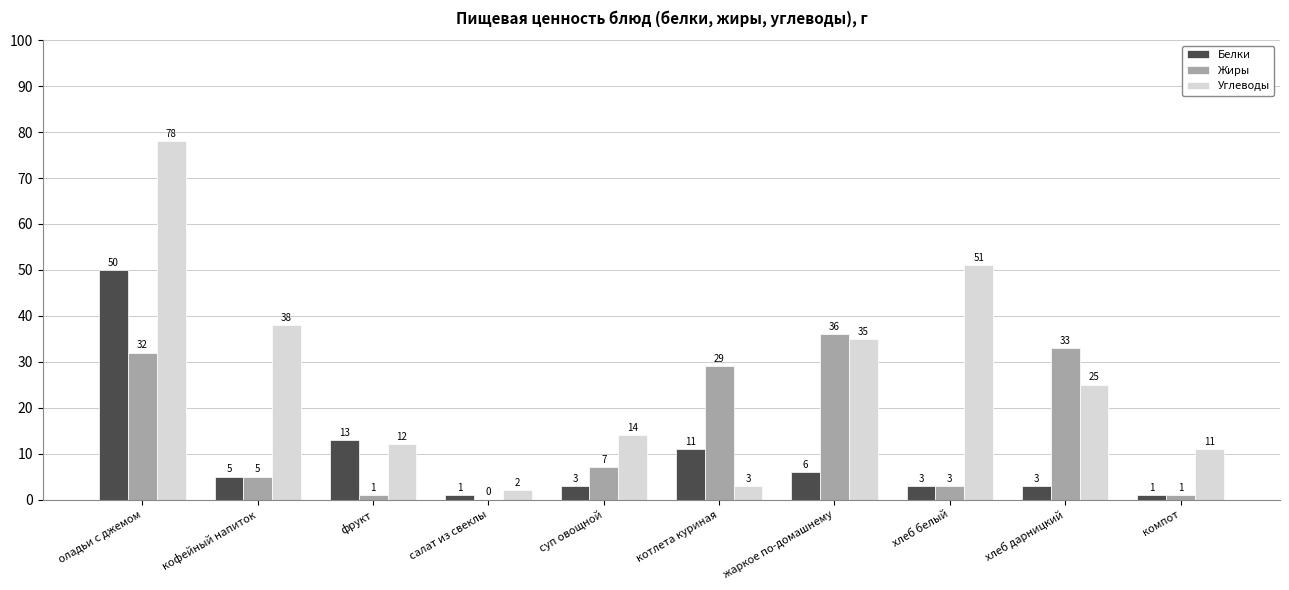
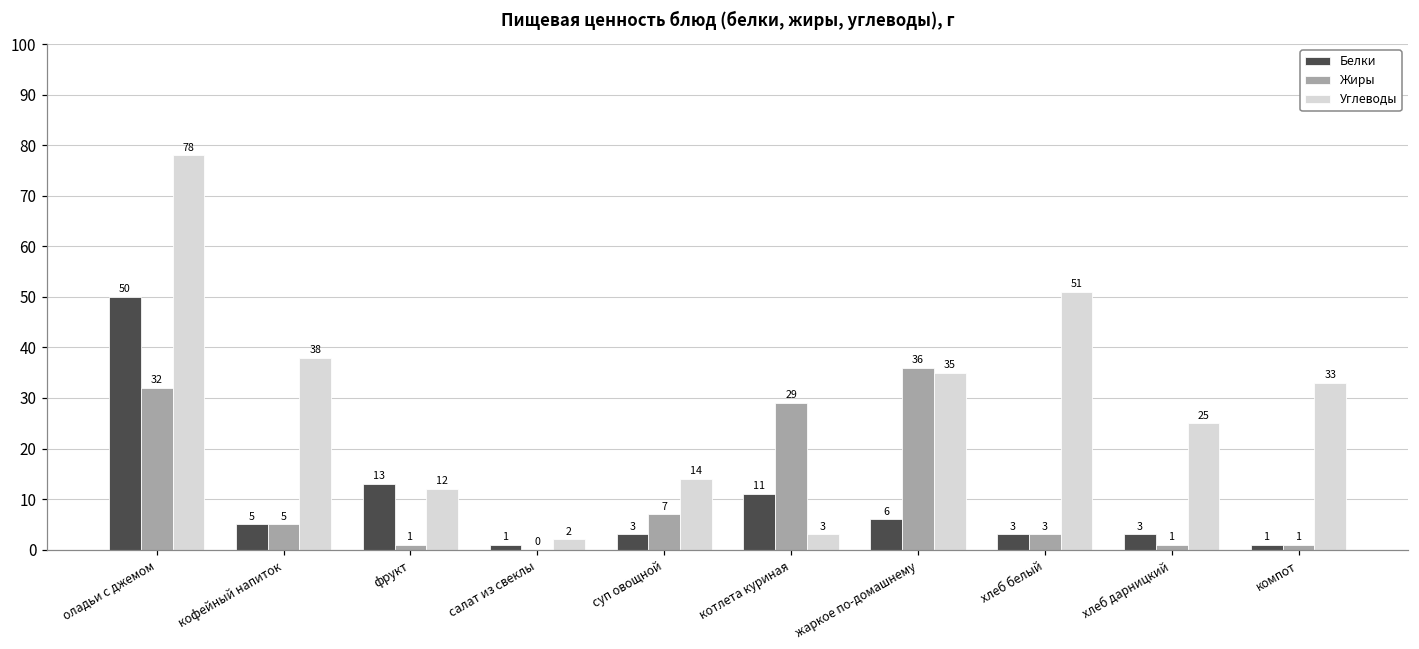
Жиры, хлеб дарницкий: 33 -> 1
Углеводы, компот: 11 -> 33
